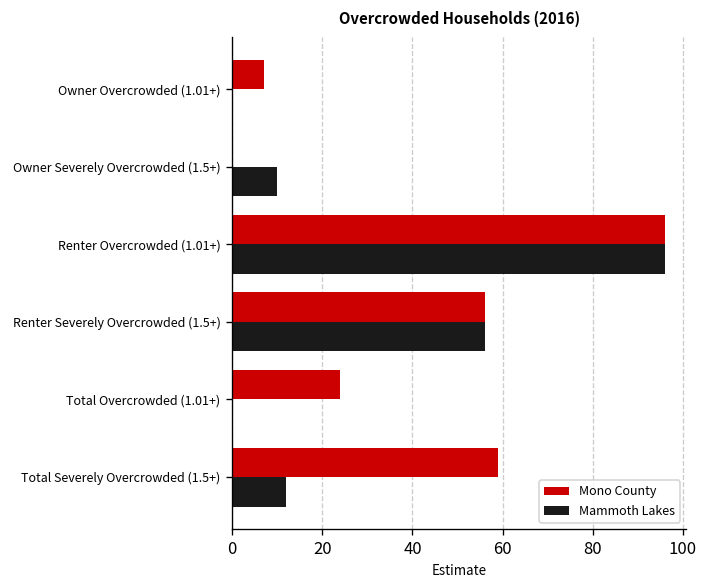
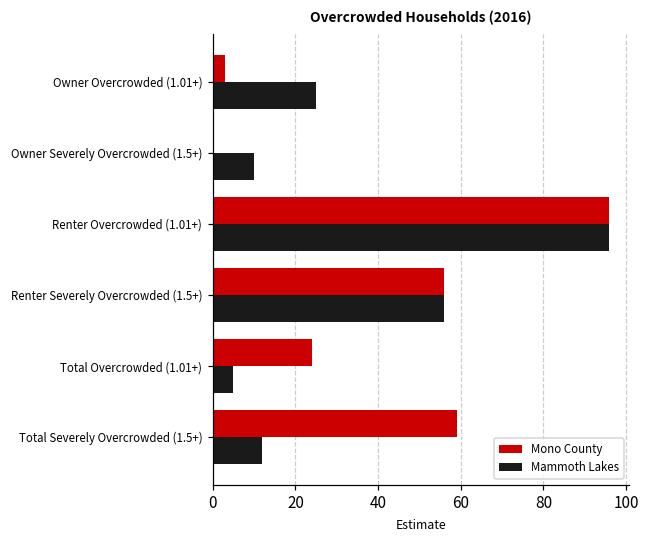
Mono County, Owner Overcrowded (1.01+): 7 -> 3
Mammoth Lakes, Owner Overcrowded (1.01+): 0 -> 25
Mammoth Lakes, Total Overcrowded (1.01+): 0 -> 5
